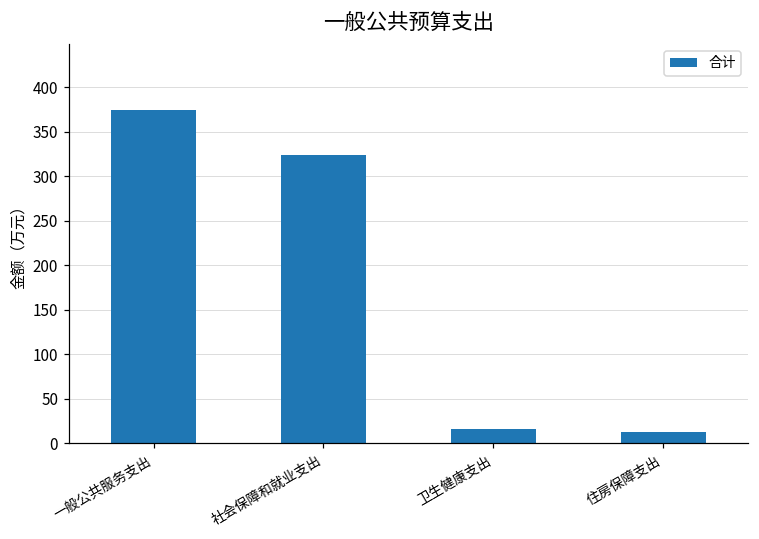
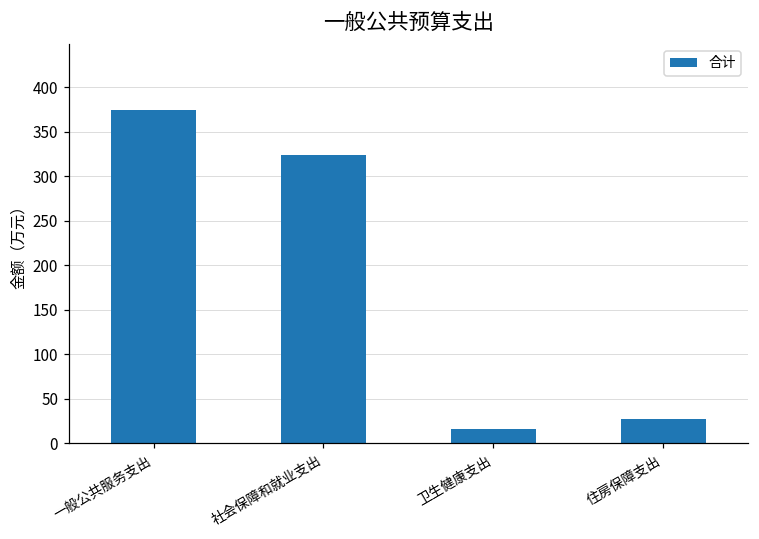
住房保障支出: 10 -> 30
